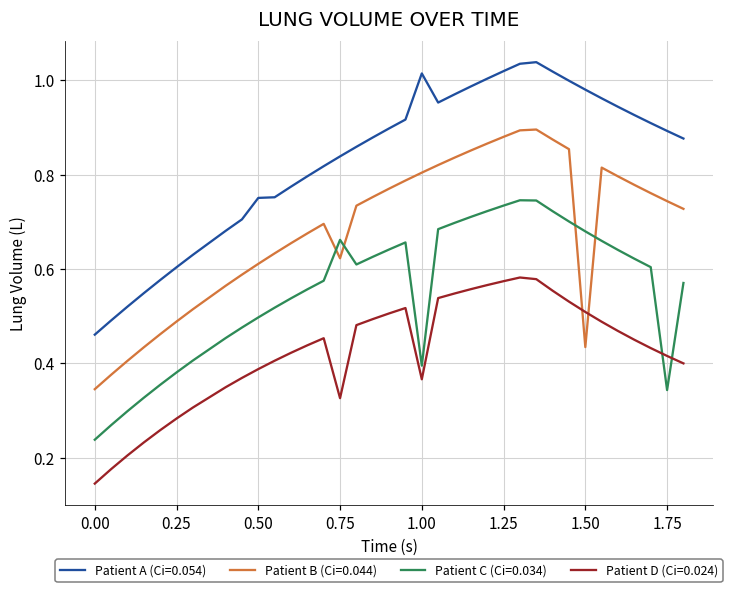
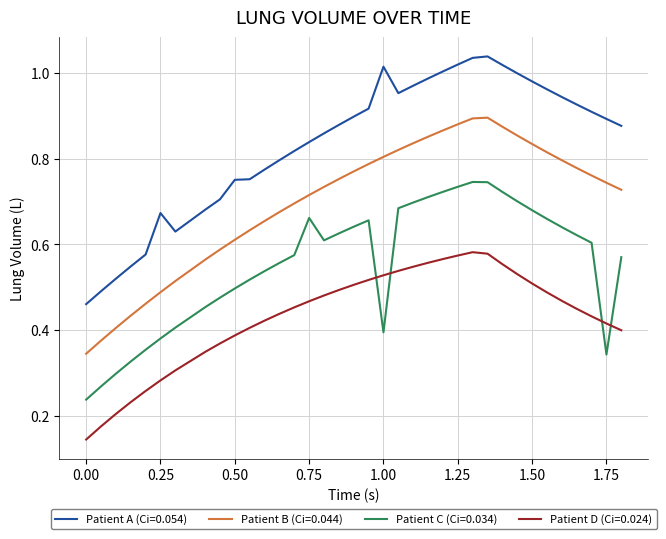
Patient A (Ci=0.054), 0.25: 0.60 -> 0.67
Patient B (Ci=0.044), 0.75: 0.62 -> 0.72
Patient D (Ci=0.024), 0.75: 0.33 -> 0.47
Patient D (Ci=0.024), 1.00: 0.37 -> 0.53
Patient B (Ci=0.044), 1.50: 0.43 -> 0.83
